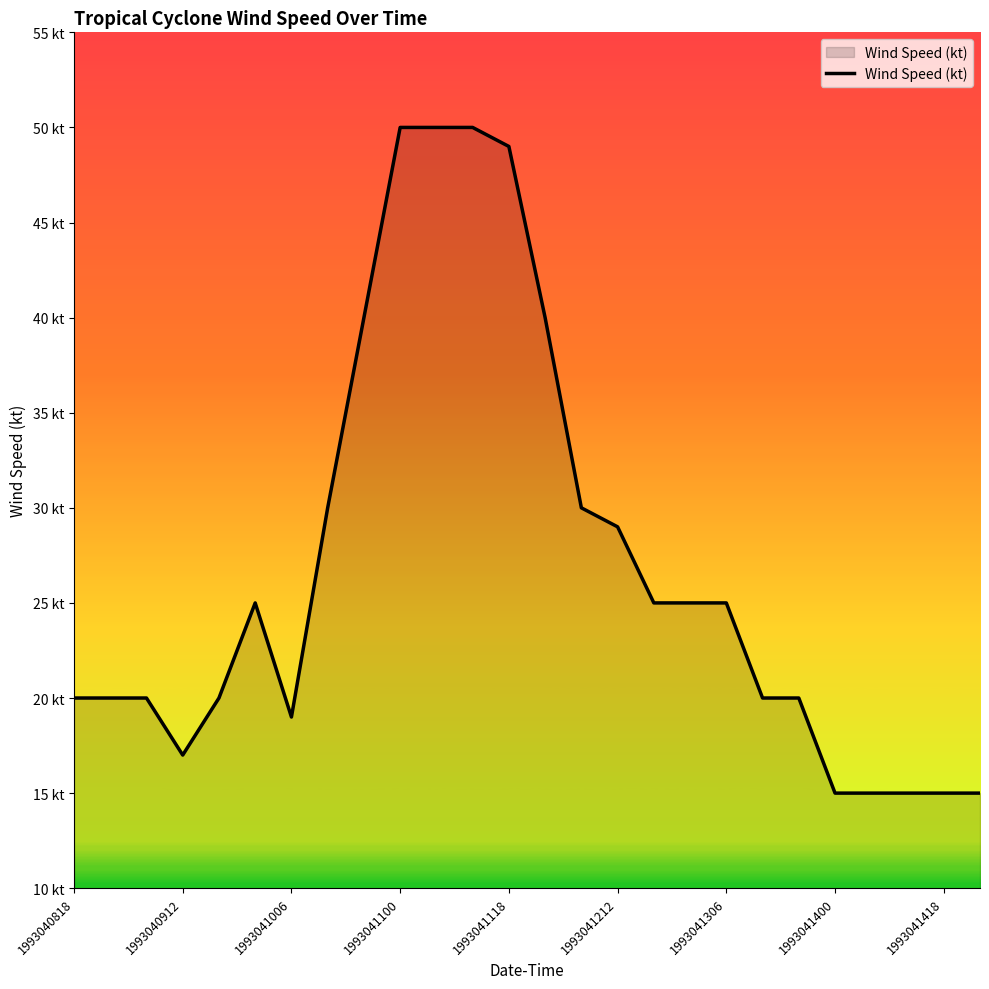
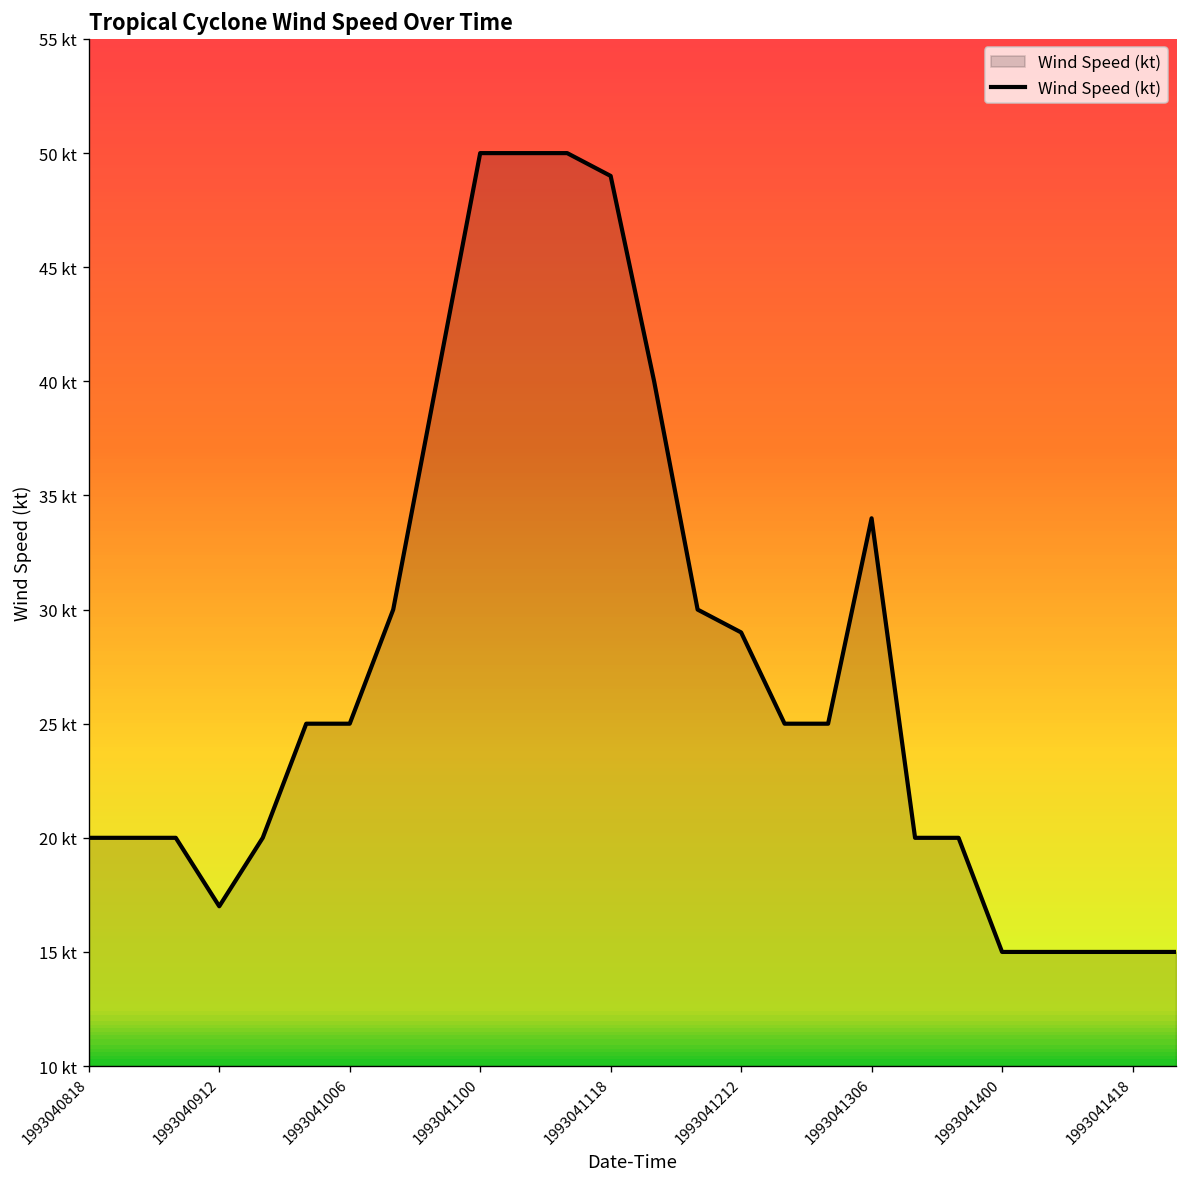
1993041006: 19 kt -> 25 kt
1993041306: 25 kt -> 34 kt
